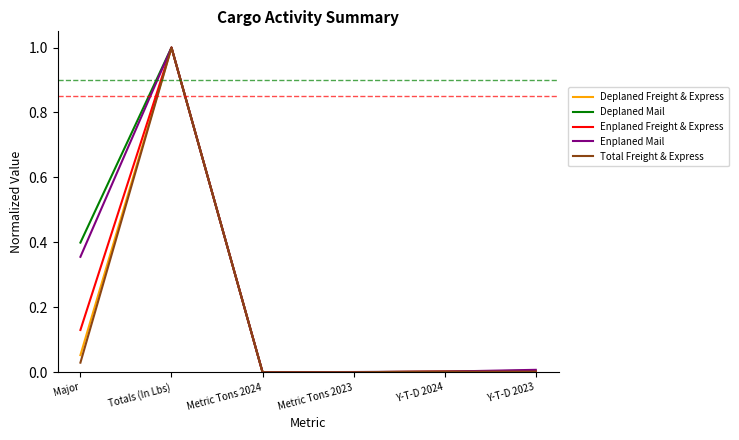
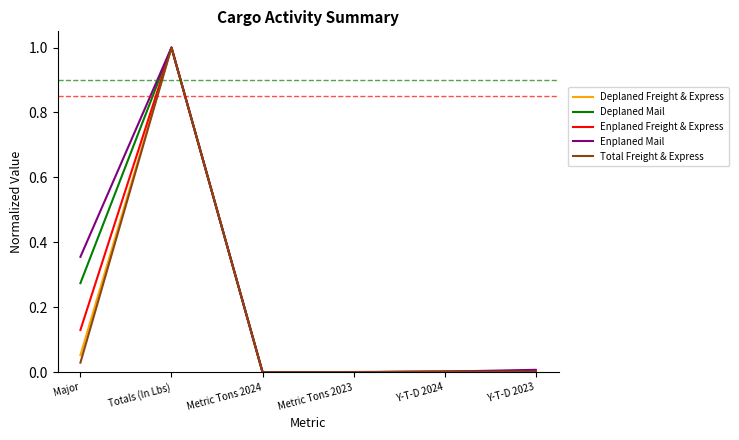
Deplaned Mail, Major: 0.40 -> 0.27
